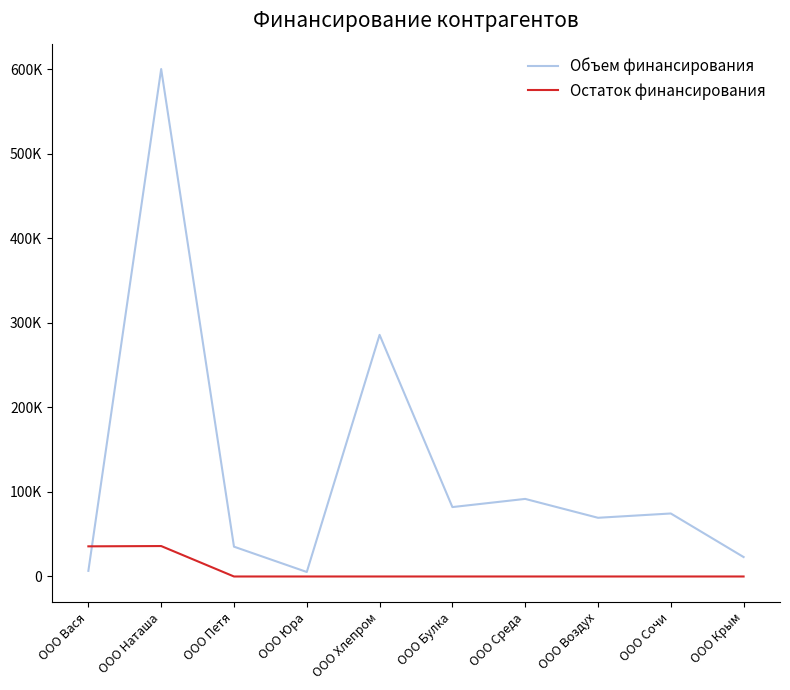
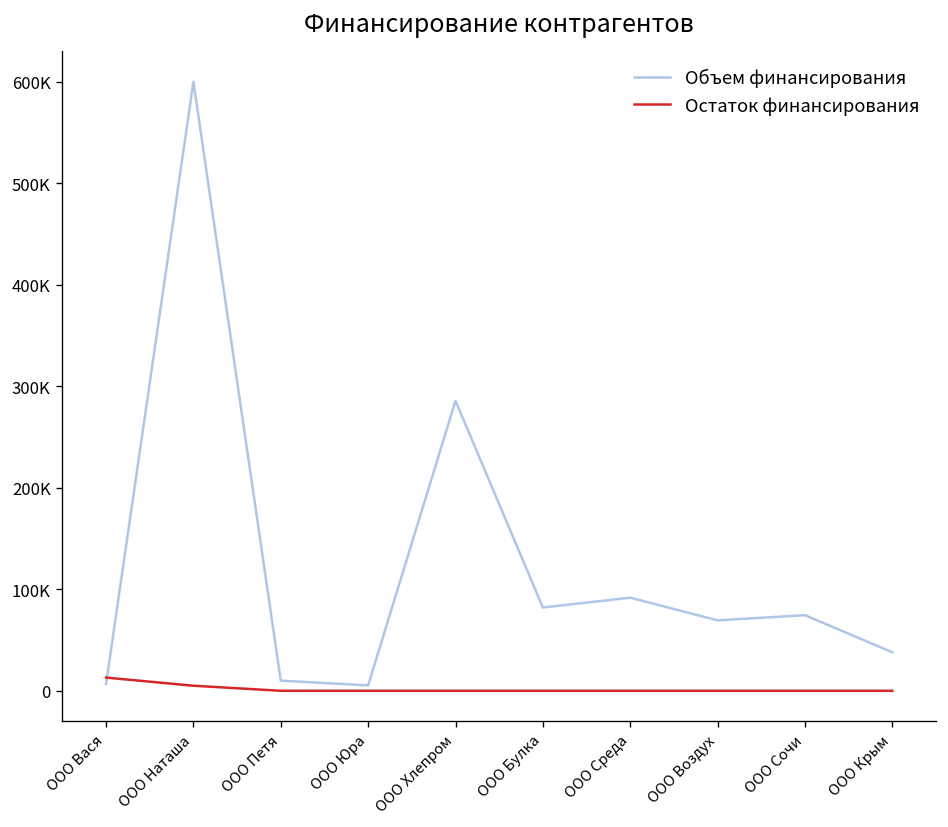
Остаток финансирования, ООО Вася: 40000 -> 10000
Остаток финансирования, ООО Наташа: 40000 -> 10000
Объем финансирования, ООО Петя: 40000 -> 10000
Объем финансирования, ООО Крым: 20000 -> 40000
